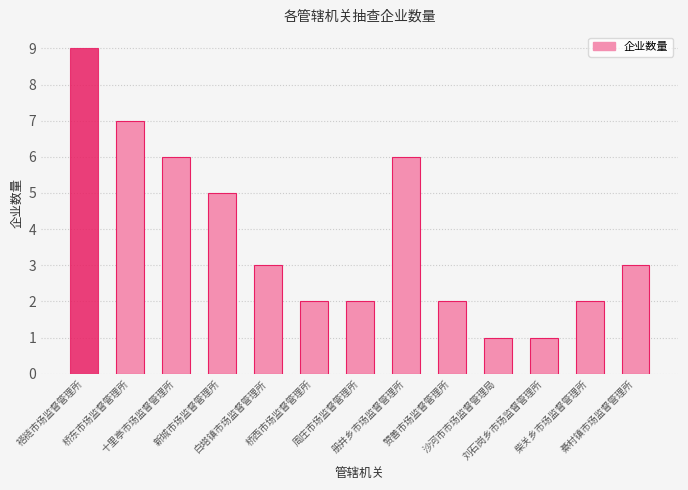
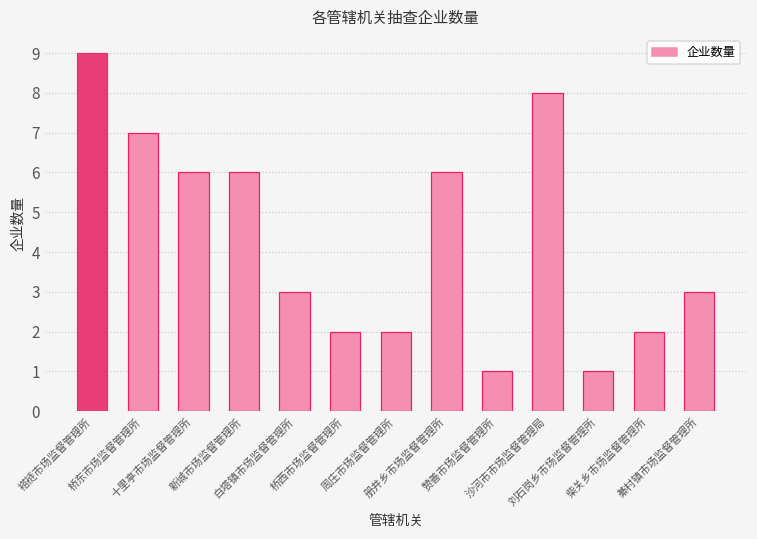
新城市场监督管理所: 5 -> 6
赞善市场监督管理所: 2 -> 1
沙河市市场监督管理局: 1 -> 8
